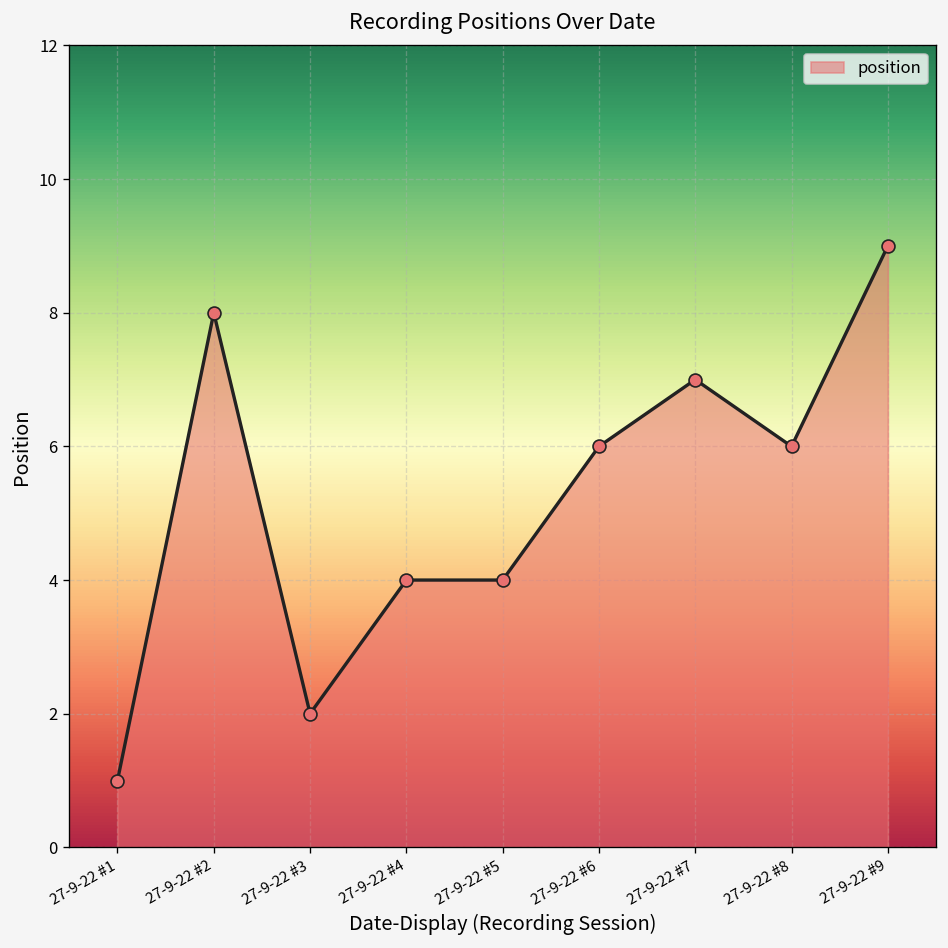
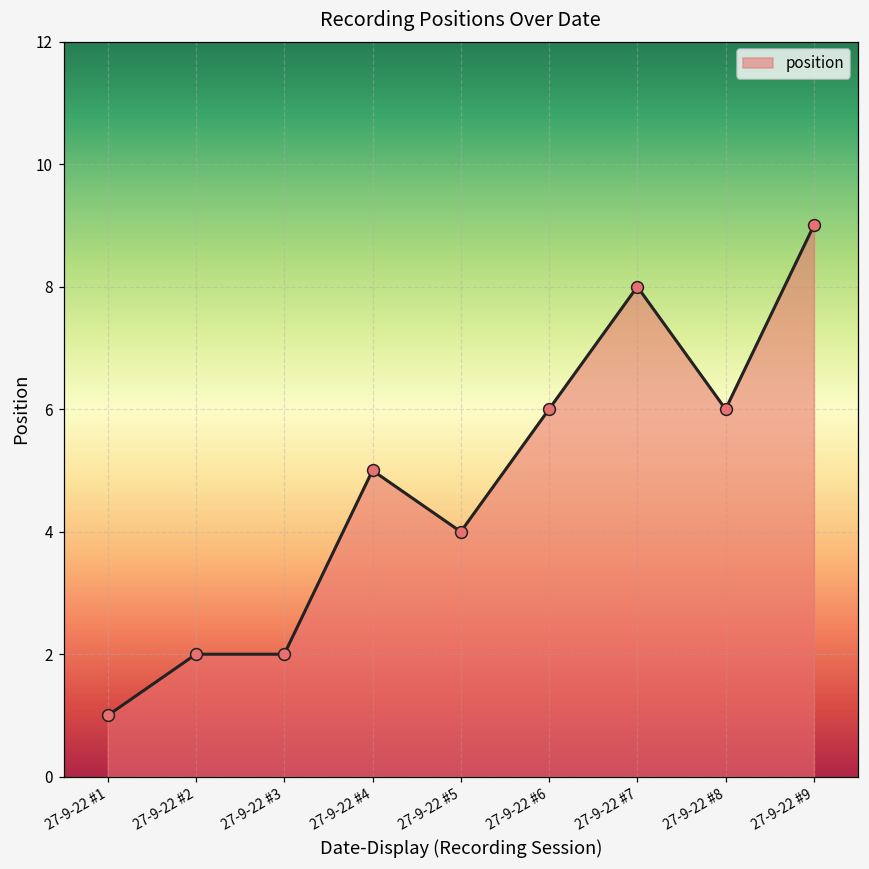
27-9-22 #2: 8 -> 2
27-9-22 #4: 4 -> 5
27-9-22 #7: 7 -> 8
